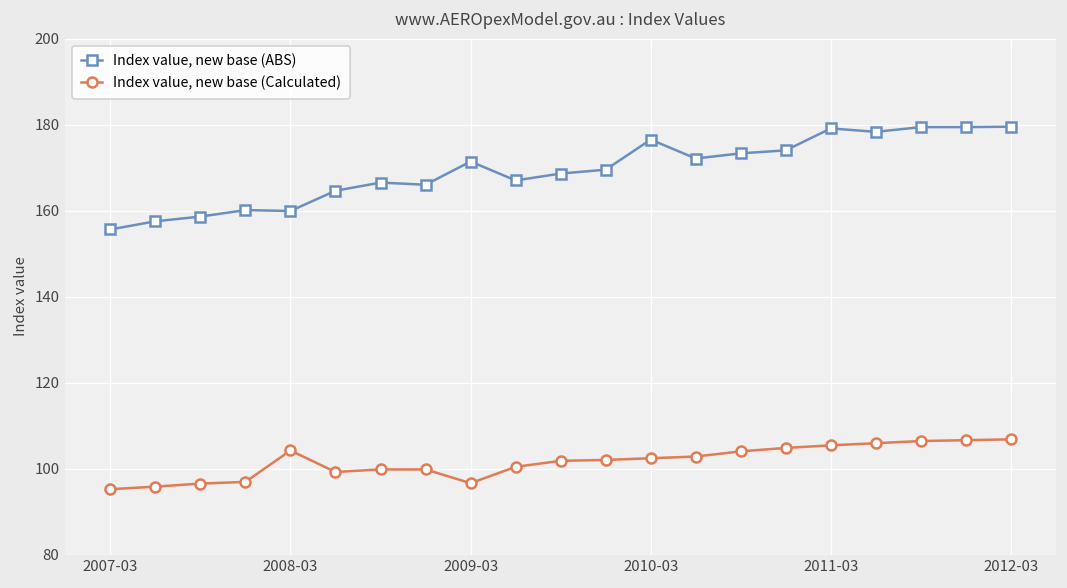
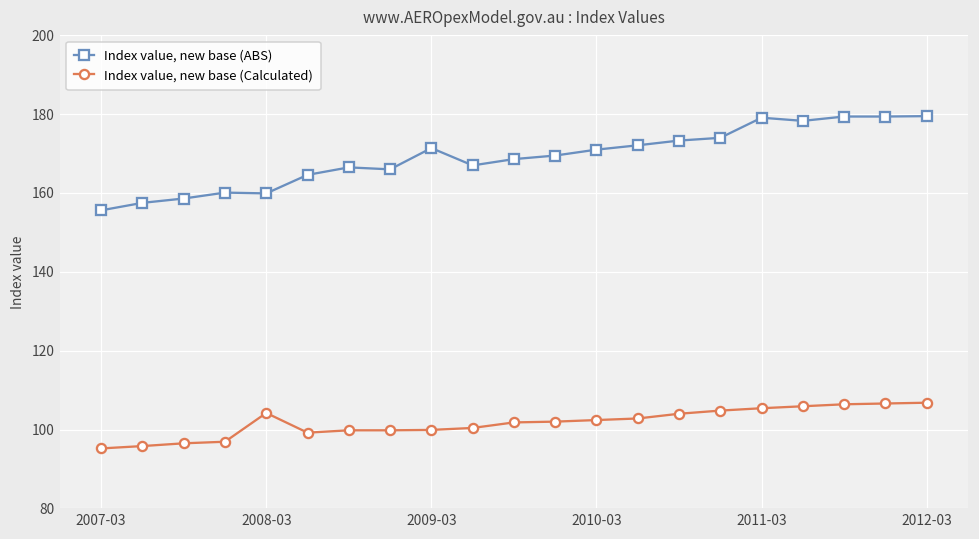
Index value, new base (Calculated), 2009-03: 97 -> 100
Index value, new base (ABS), 2010-03: 177 -> 171
